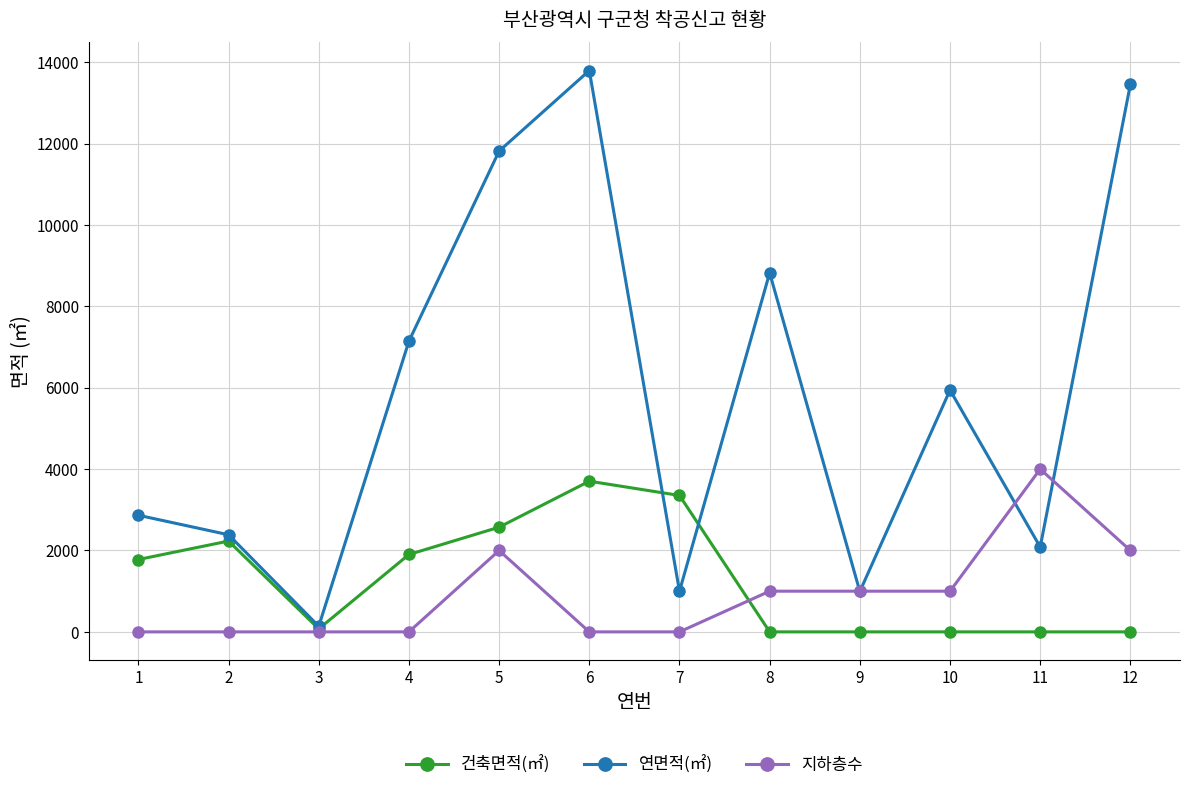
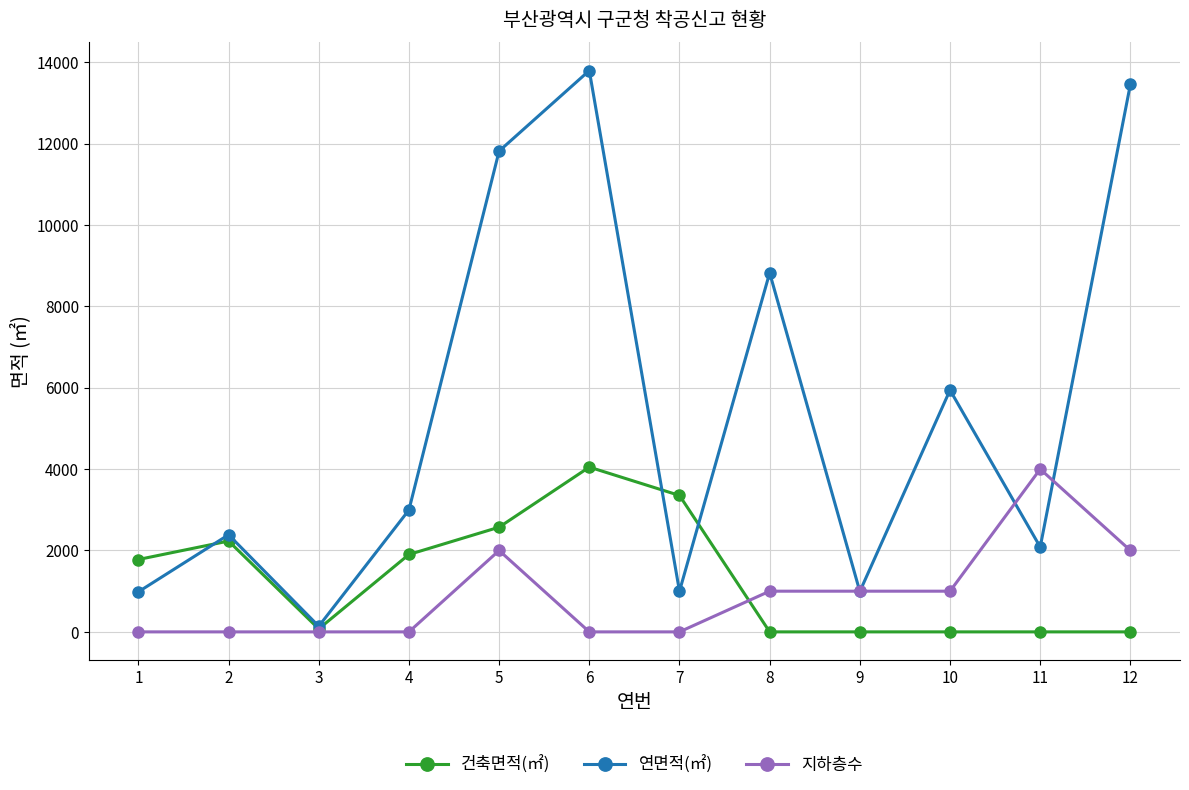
연면적(㎡), 1: 2900 -> 1000
연면적(㎡), 4: 7100 -> 3000
건축면적(㎡), 6: 3700 -> 4000
